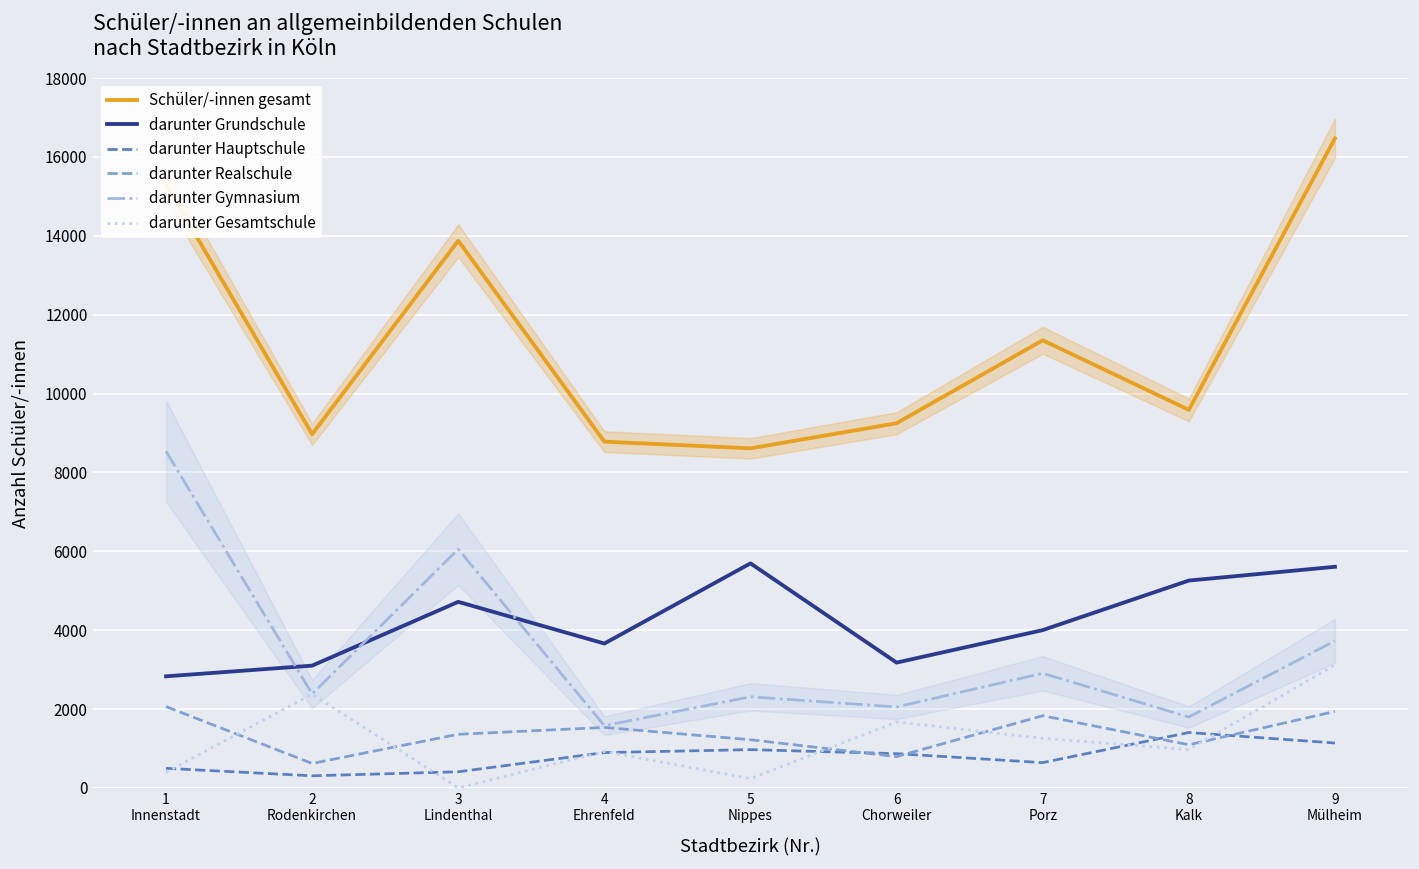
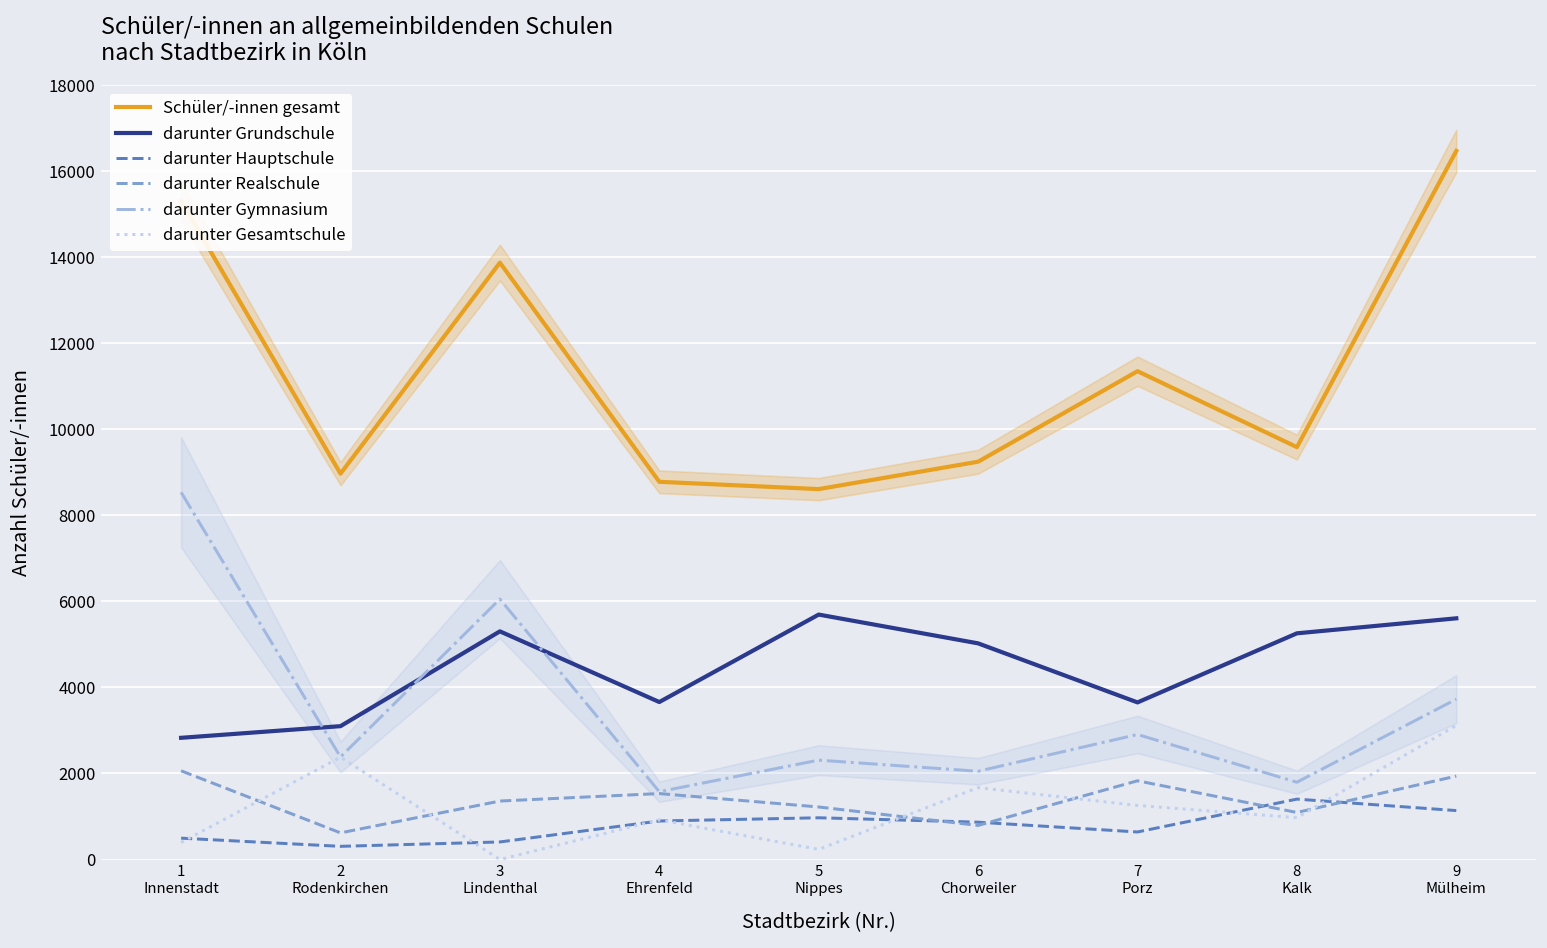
darunter Grundschule, 3 Lindenthal: 4700 -> 5300
darunter Grundschule, 6 Chorweiler: 3200 -> 5000
darunter Grundschule, 7 Porz: 4000 -> 3700
